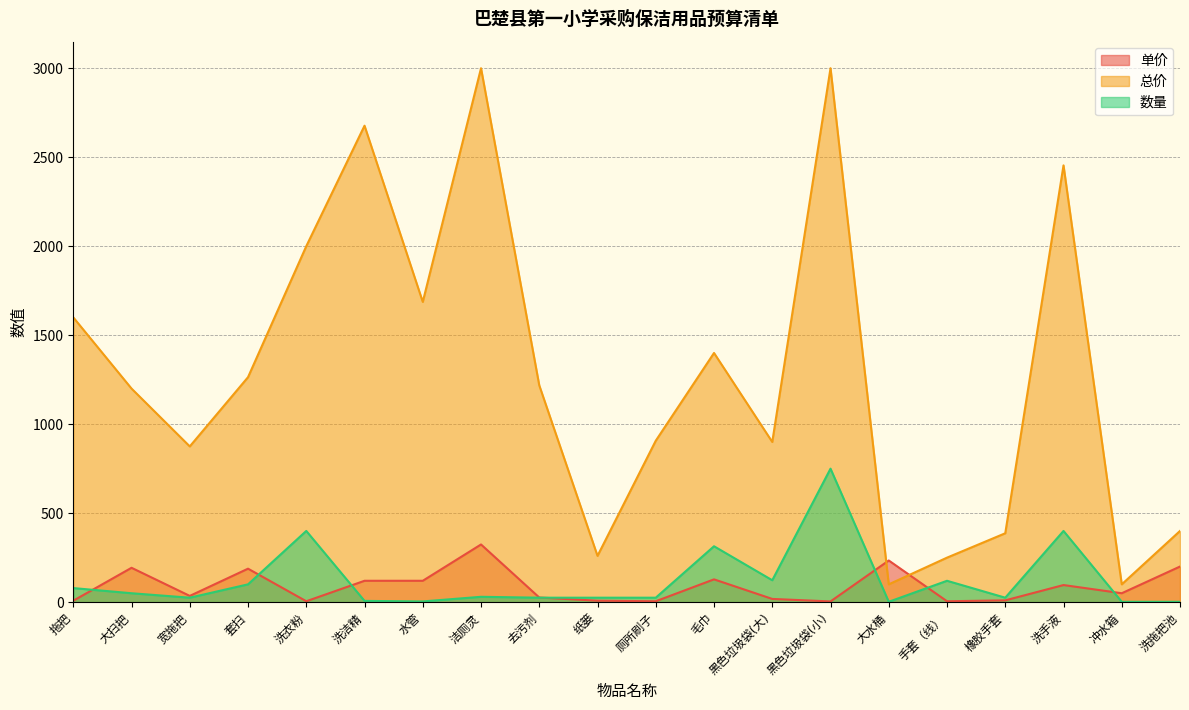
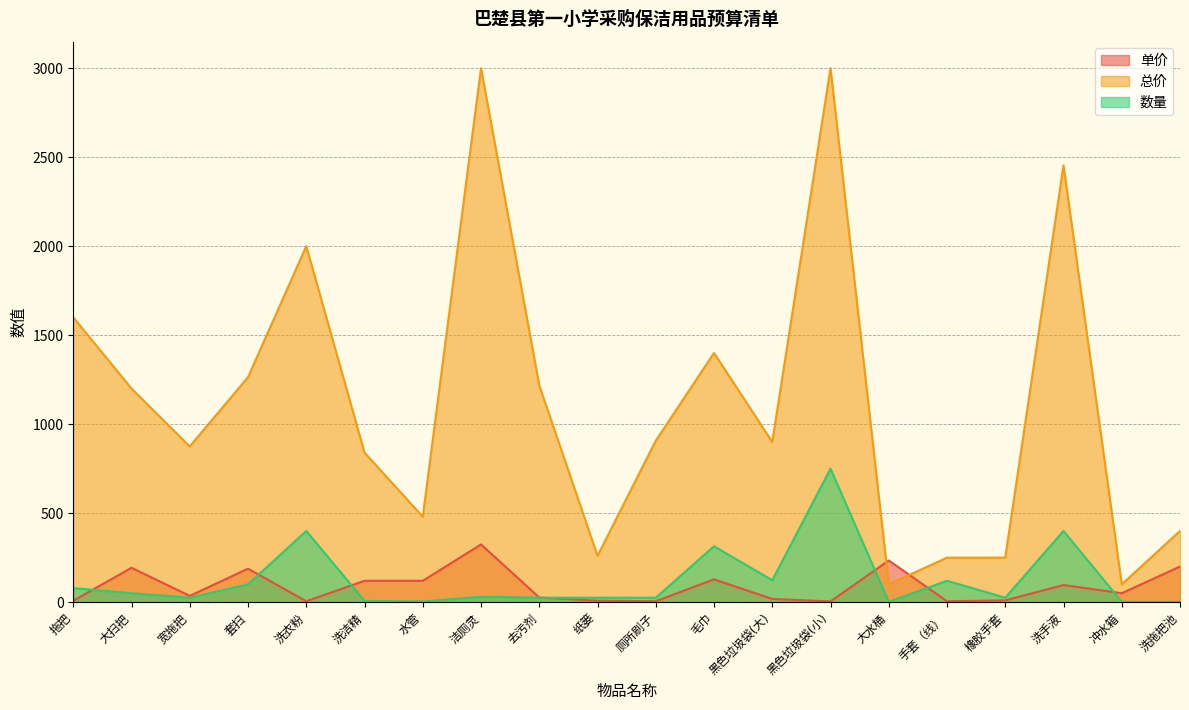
总价, 洗洁精: 2680 -> 840
总价, 水管: 1690 -> 480
总价, 橡胶手套: 390 -> 250
